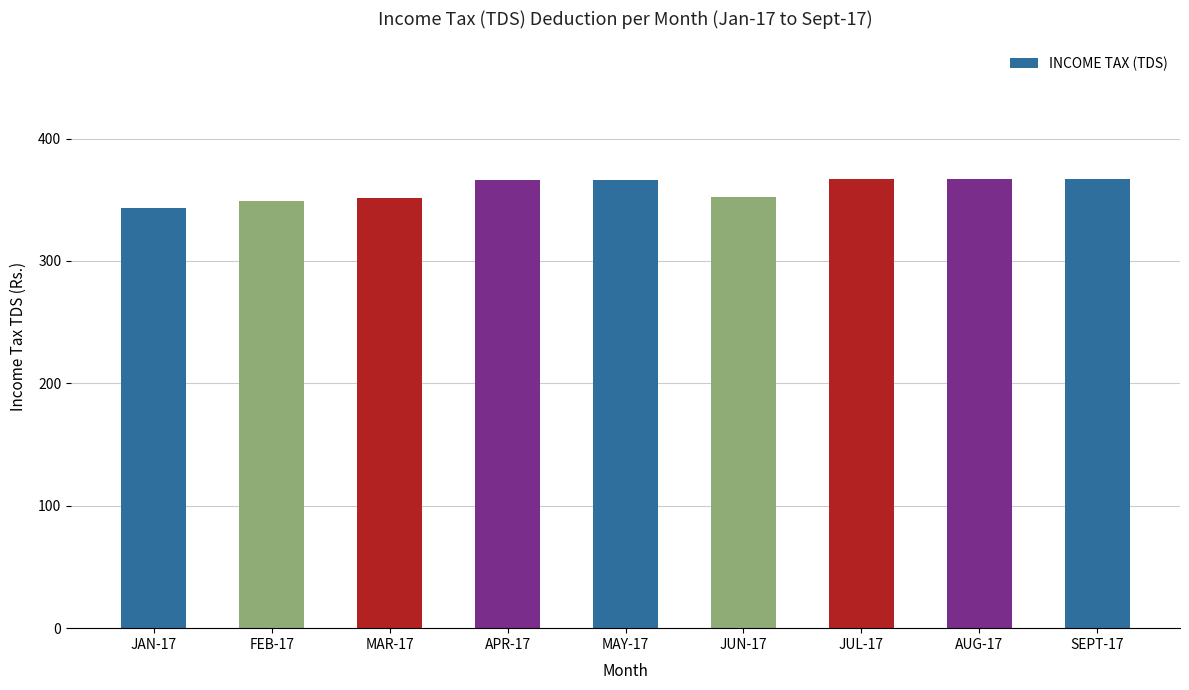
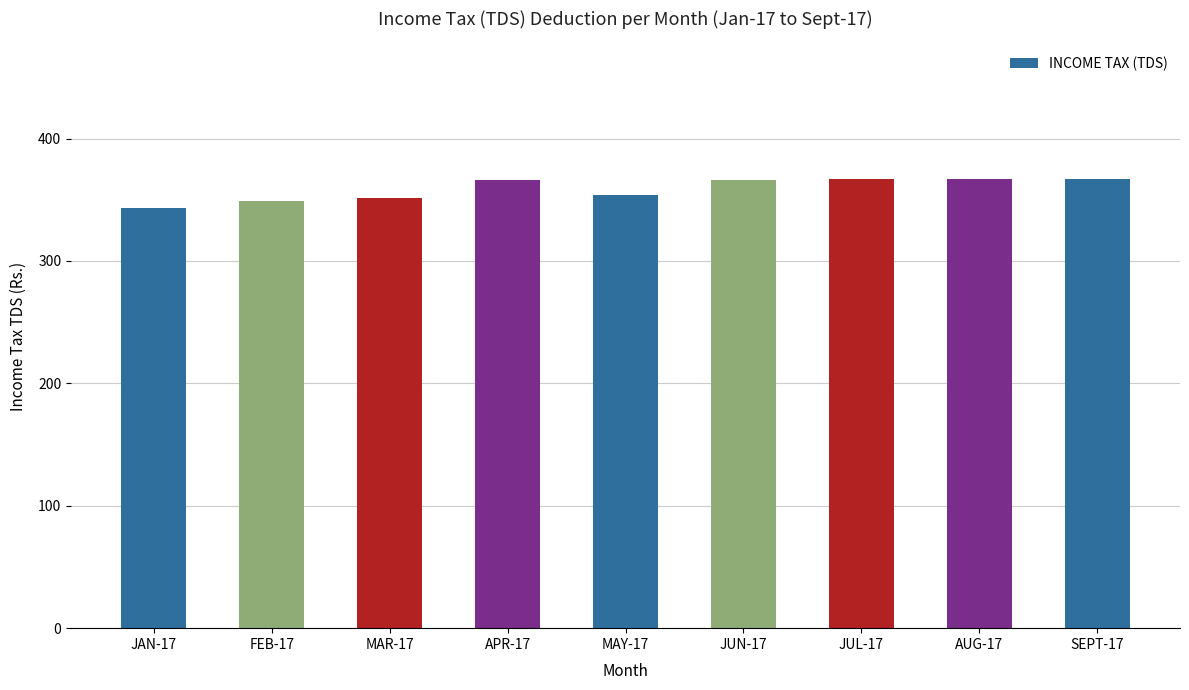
MAY-17: 366 -> 354
JUN-17: 352 -> 366
